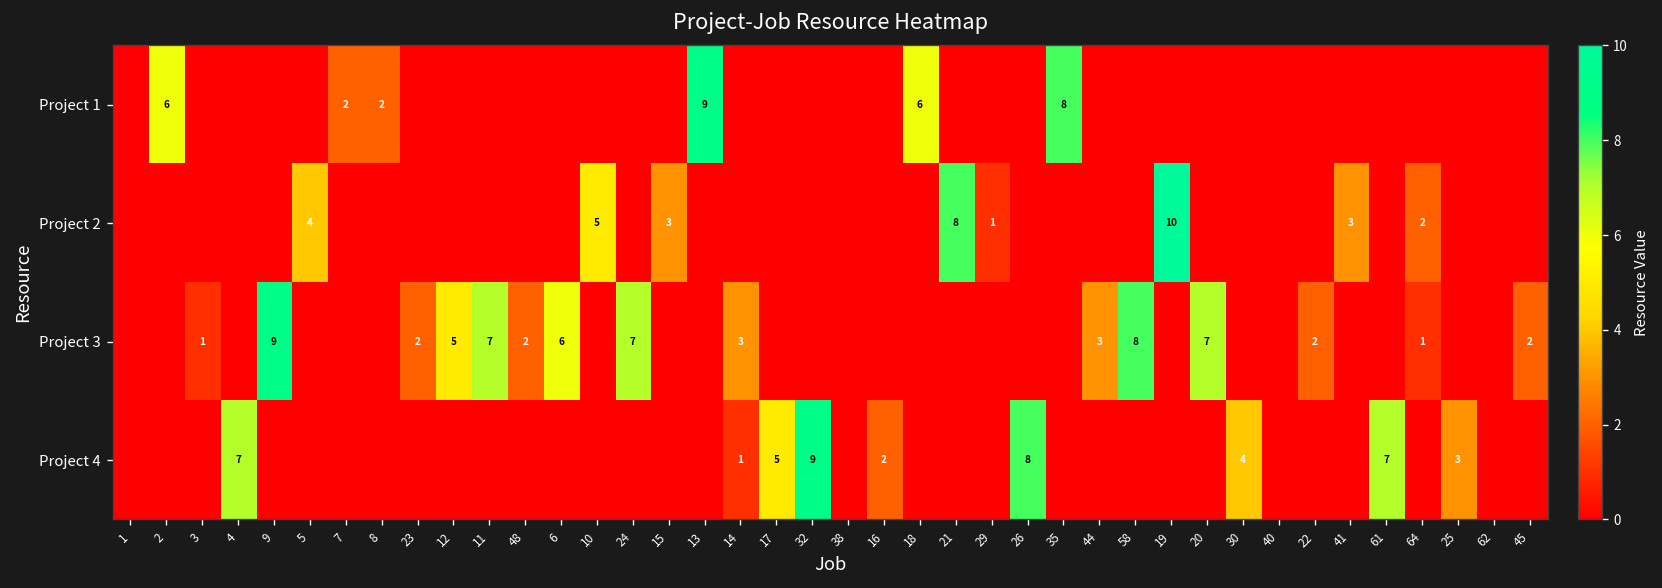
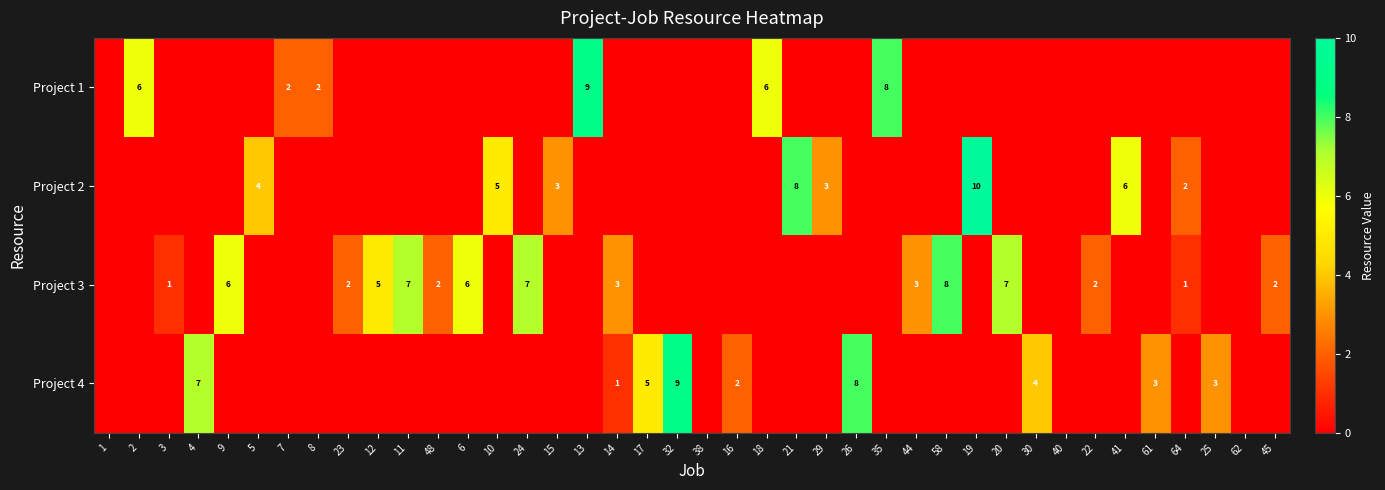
Project 2, 29: 1 -> 3
Project 2, 41: 3 -> 6
Project 3, 9: 9 -> 6
Project 4, 61: 7 -> 3
